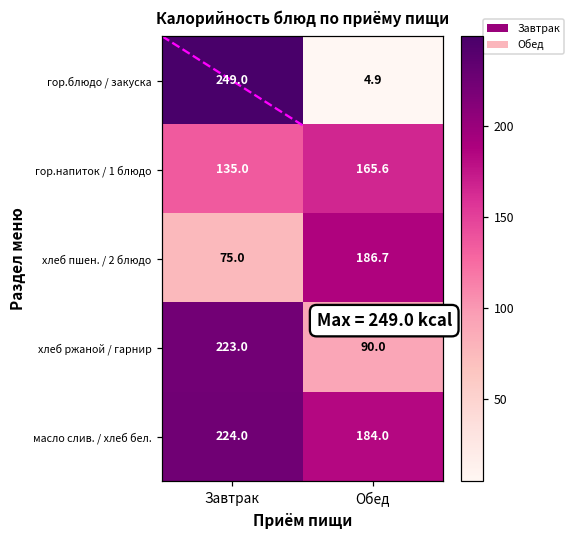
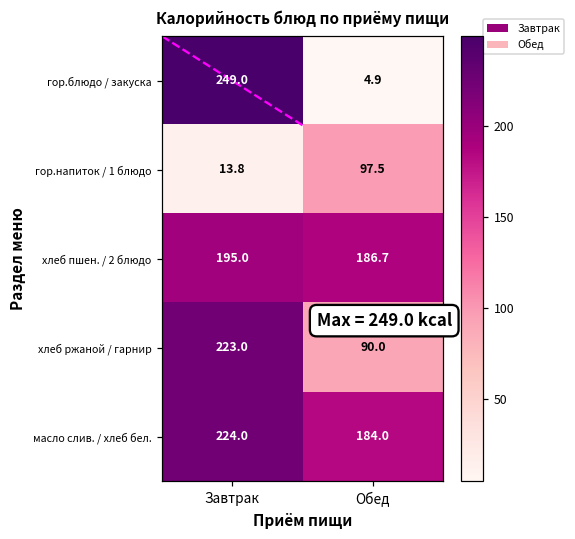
гор.напиток / 1 блюдо, Завтрак: 135.0 -> 13.8
гор.напиток / 1 блюдо, Обед: 165.6 -> 97.5
хлеб пшен. / 2 блюдо, Завтрак: 75.0 -> 195.0
